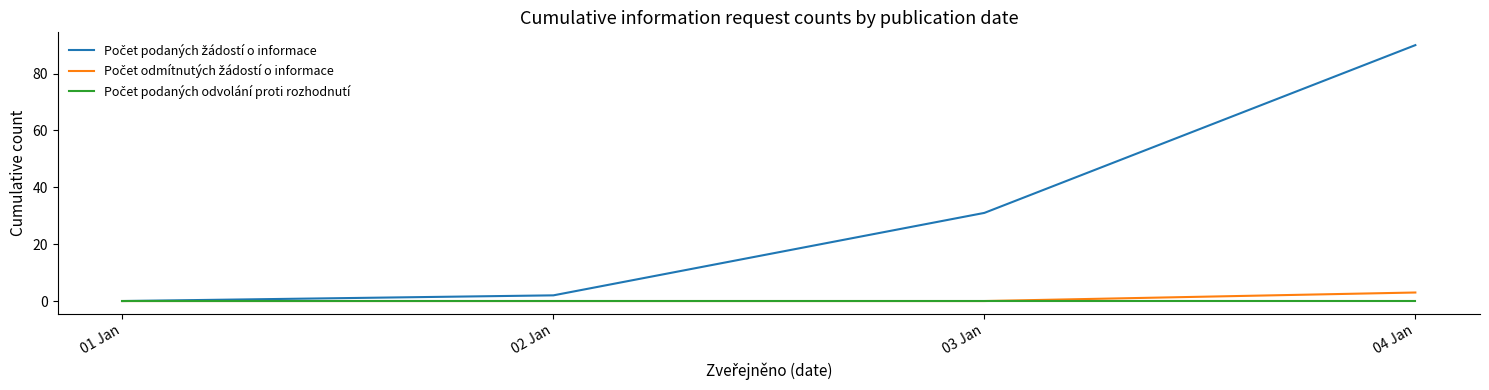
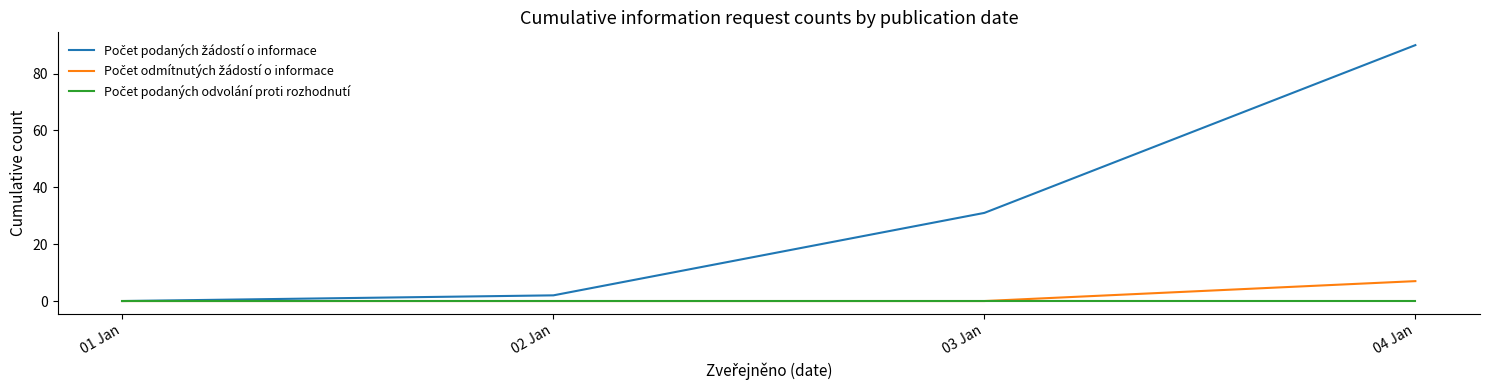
Počet odmítnutých žádostí o informace, 04 Jan: 3 -> 7
